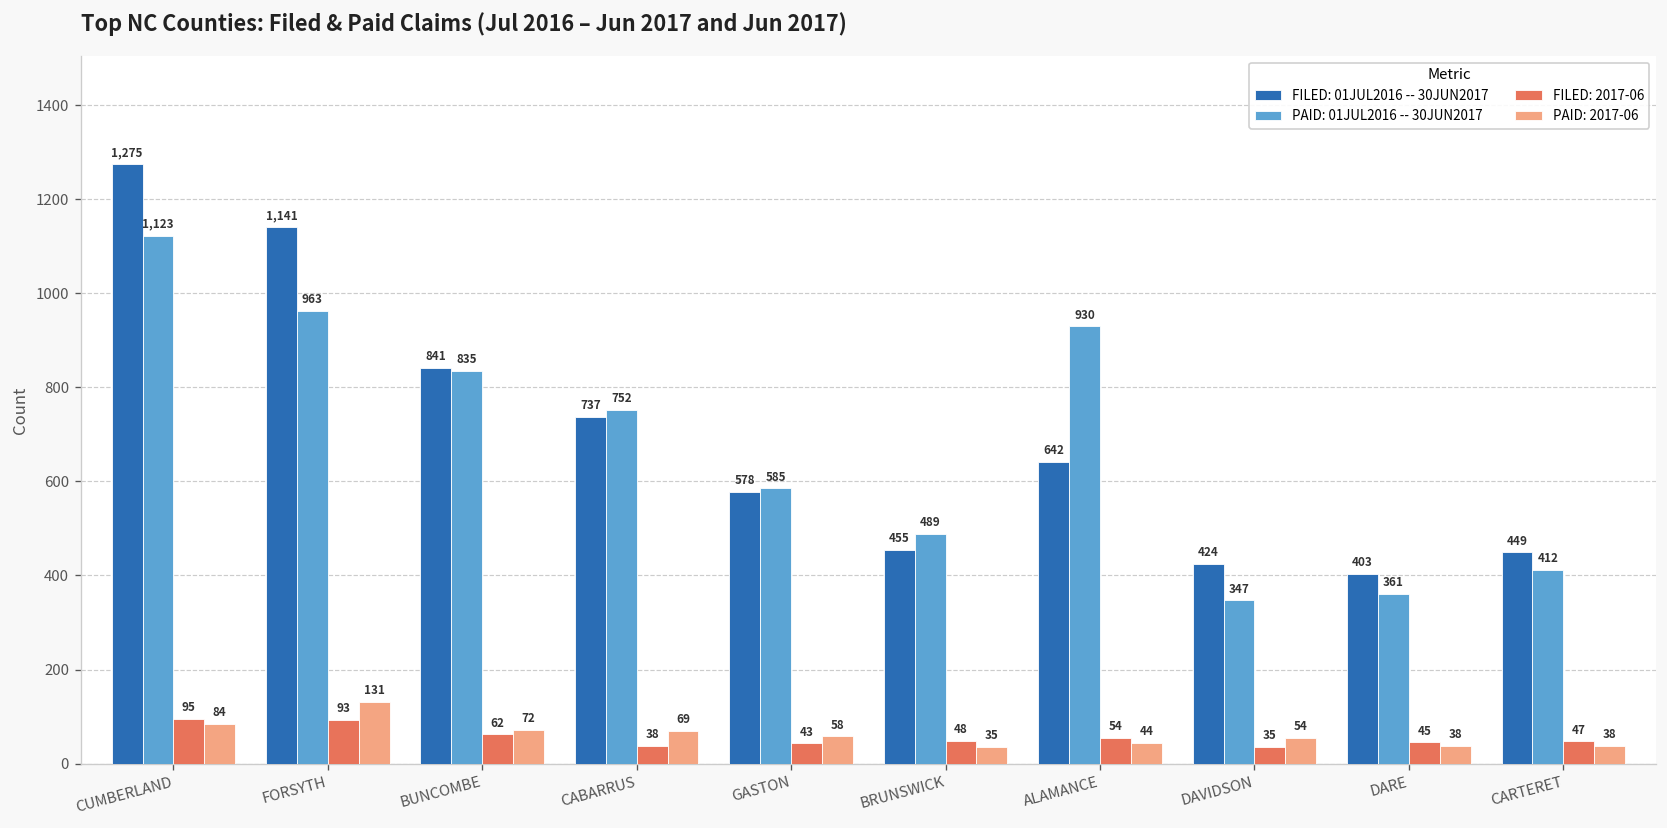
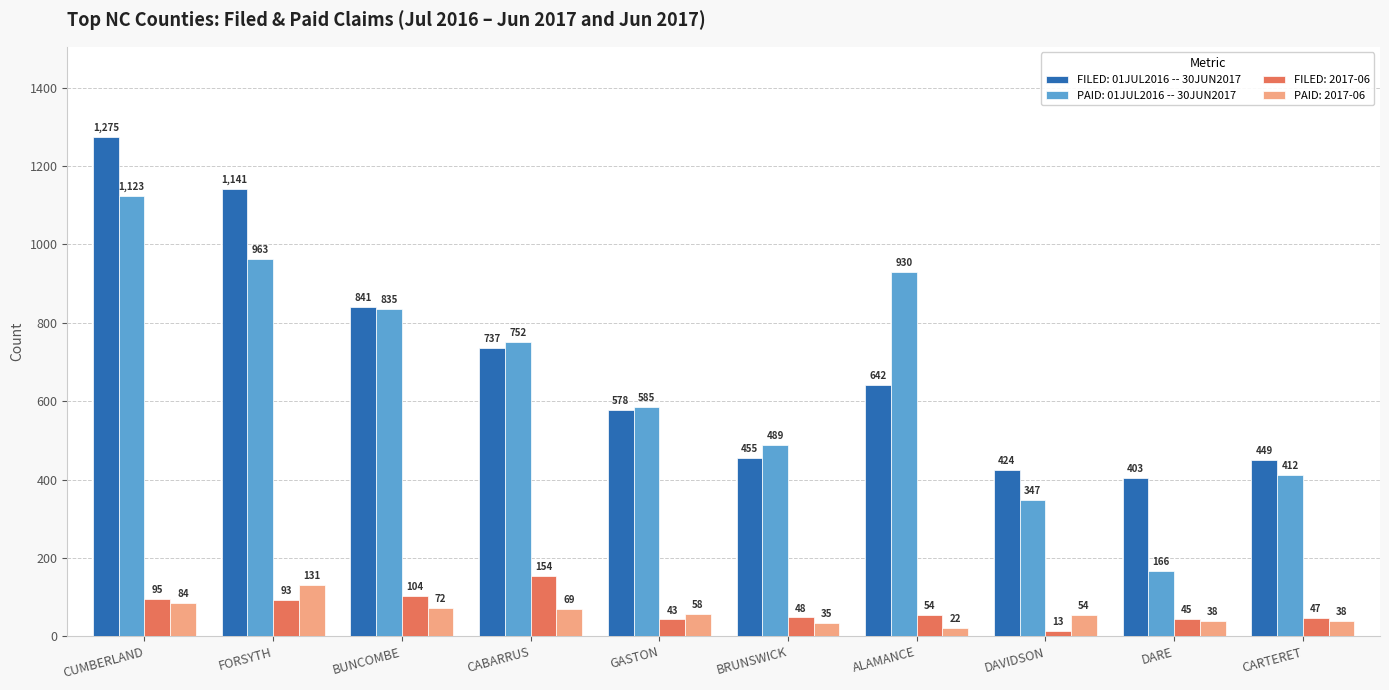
FILED: 2017-06, BUNCOMBE: 62 -> 104
FILED: 2017-06, CABARRUS: 38 -> 154
PAID: 2017-06, ALAMANCE: 44 -> 22
FILED: 2017-06, DAVIDSON: 35 -> 13
PAID: 01JUL2016 -- 30JUN2017, DARE: 361 -> 166
